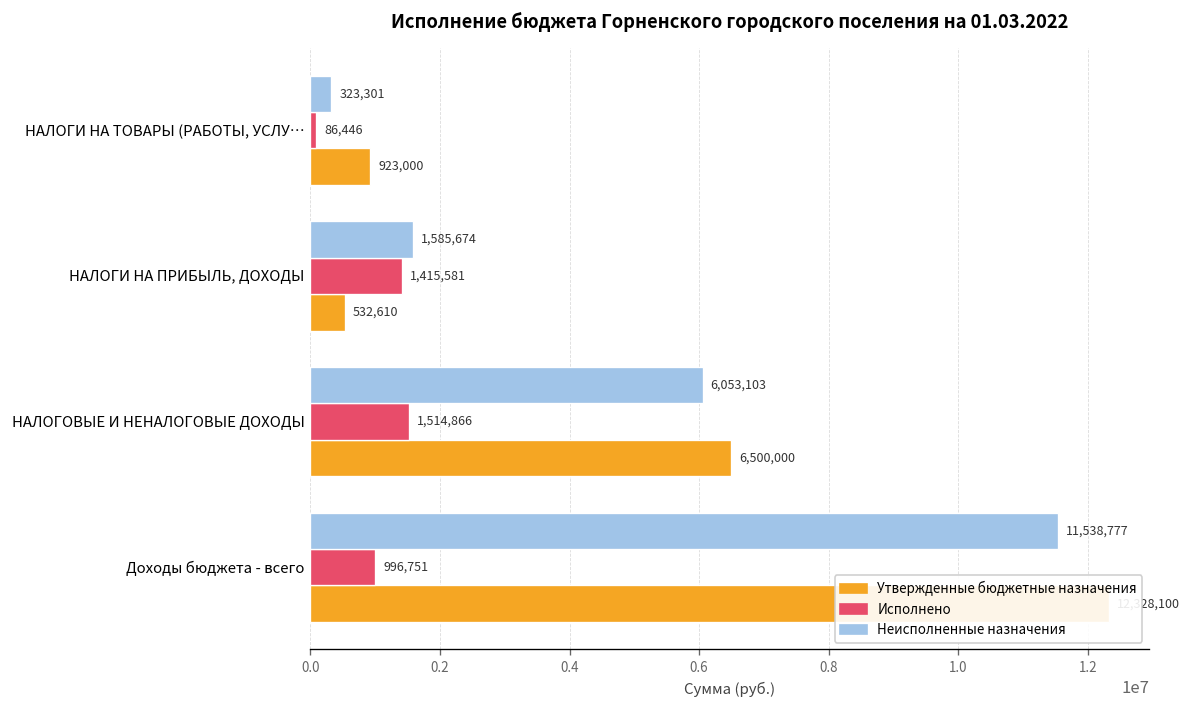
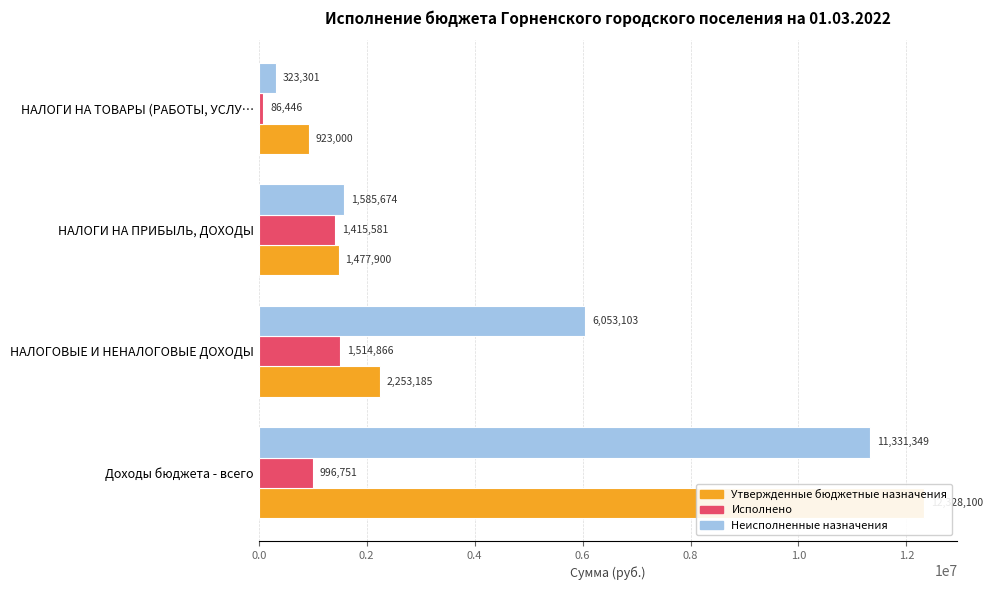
Утвержденные бюджетные назначения, НАЛОГИ НА ПРИБЫЛЬ, ДОХОДЫ: 532,610 -> 1,477,900
Утвержденные бюджетные назначения, НАЛОГОВЫЕ И НЕНАЛОГОВЫЕ ДОХОДЫ: 6,500,000 -> 2,253,185
Неисполненные назначения, Доходы бюджета - всего: 11,538,777 -> 11,331,349
